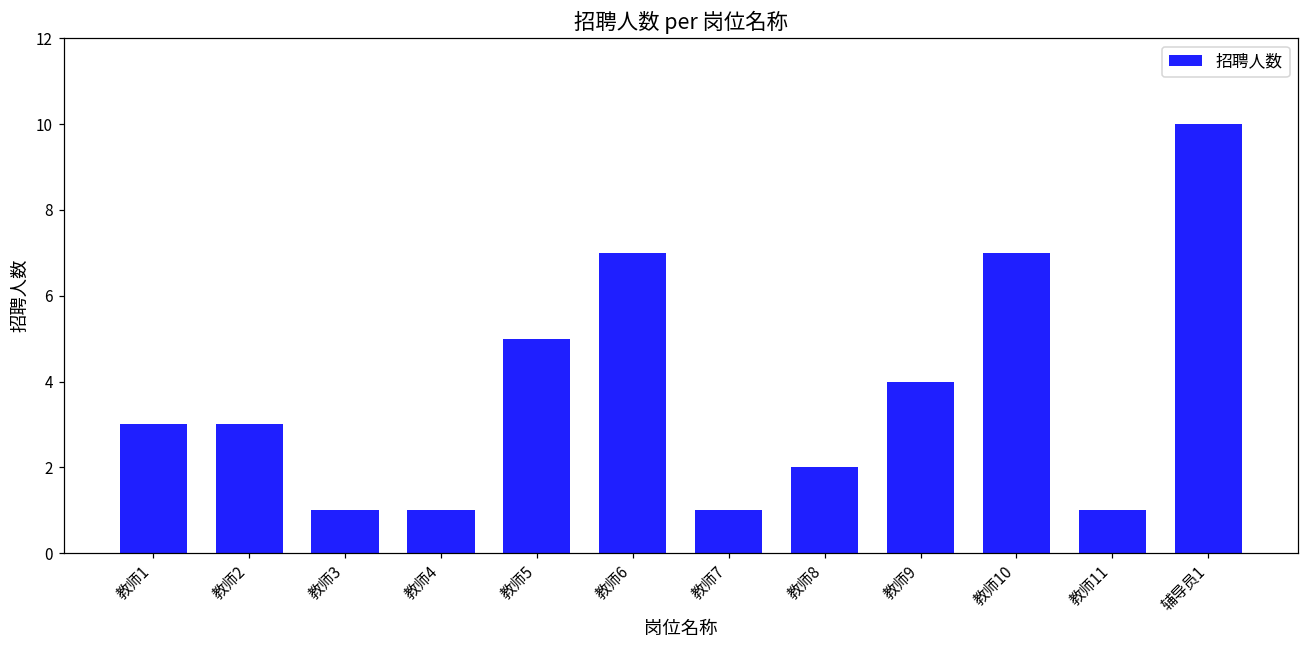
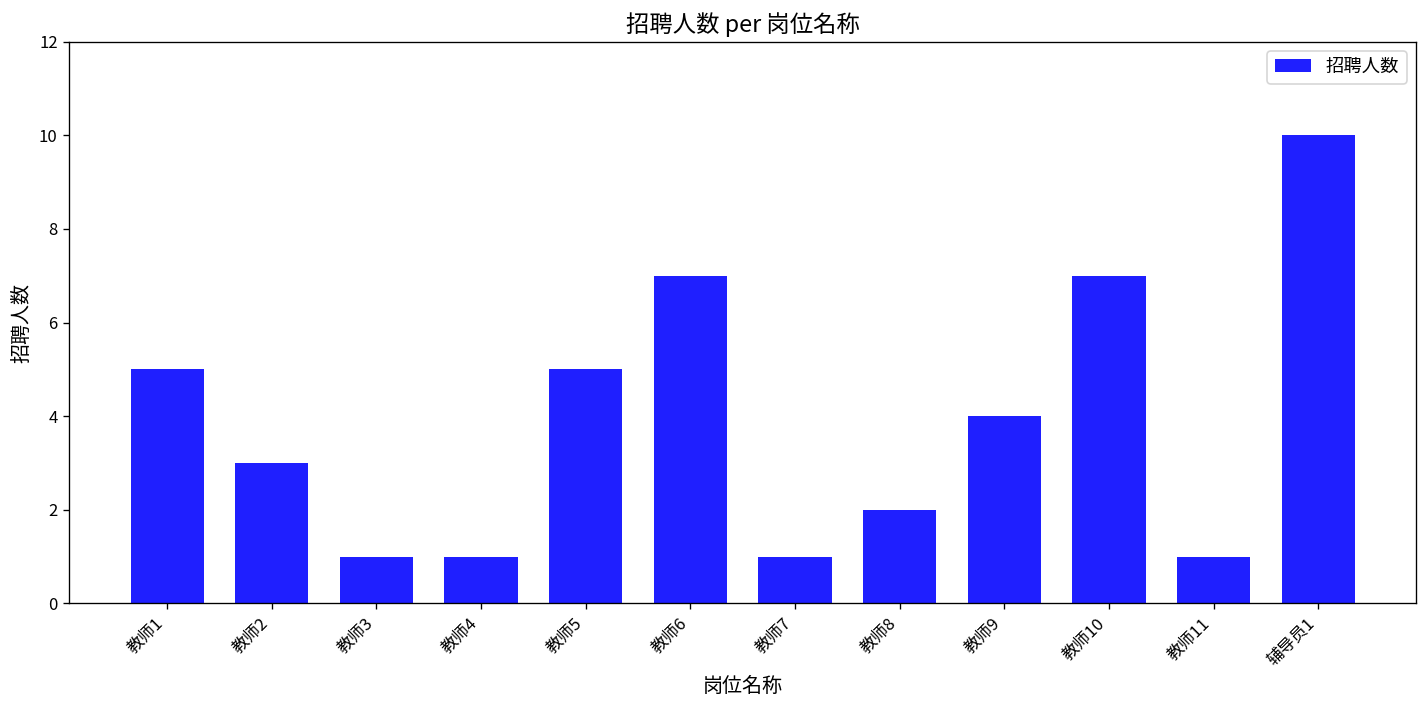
教师1: 3 -> 5
